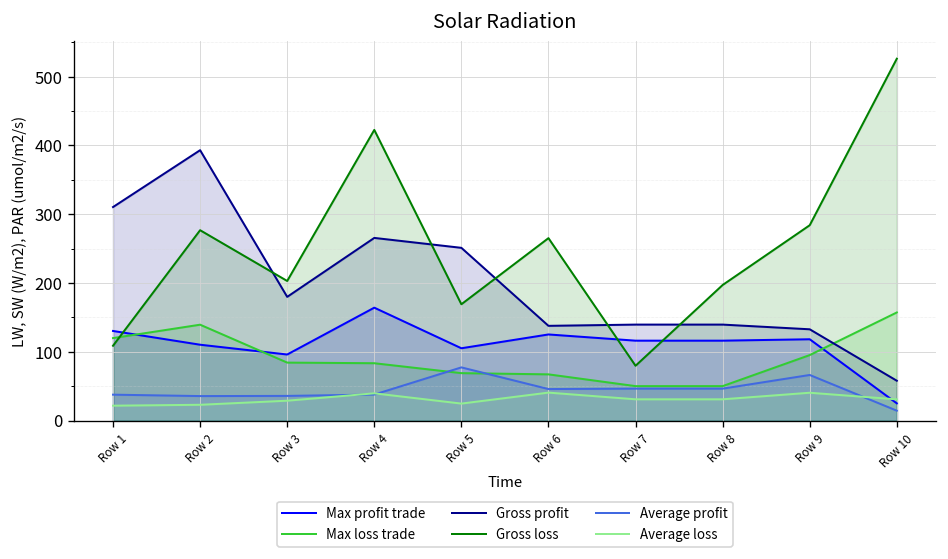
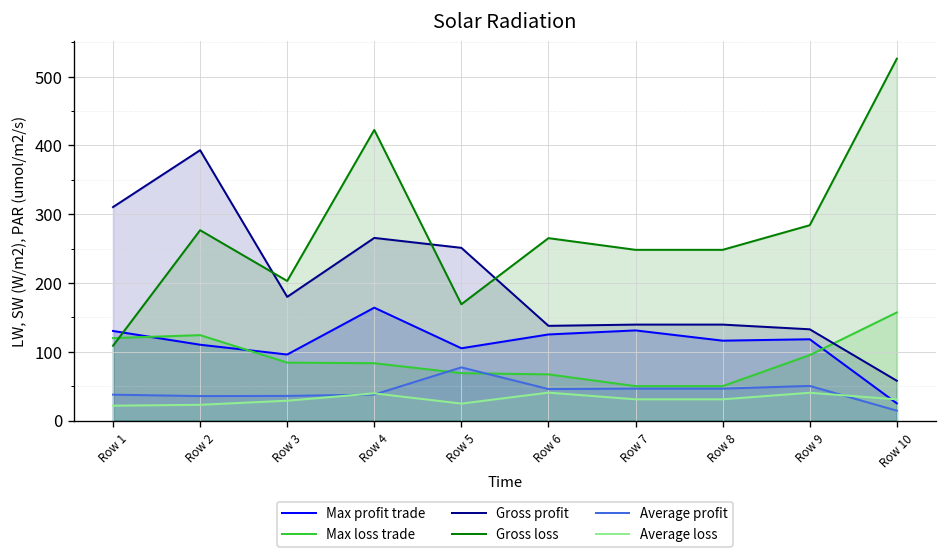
Max loss trade, Row 2: 140 -> 120
Max profit trade, Row 7: 120 -> 130
Gross loss, Row 7: 80 -> 250
Gross loss, Row 8: 200 -> 250
Average profit, Row 9: 70 -> 50
